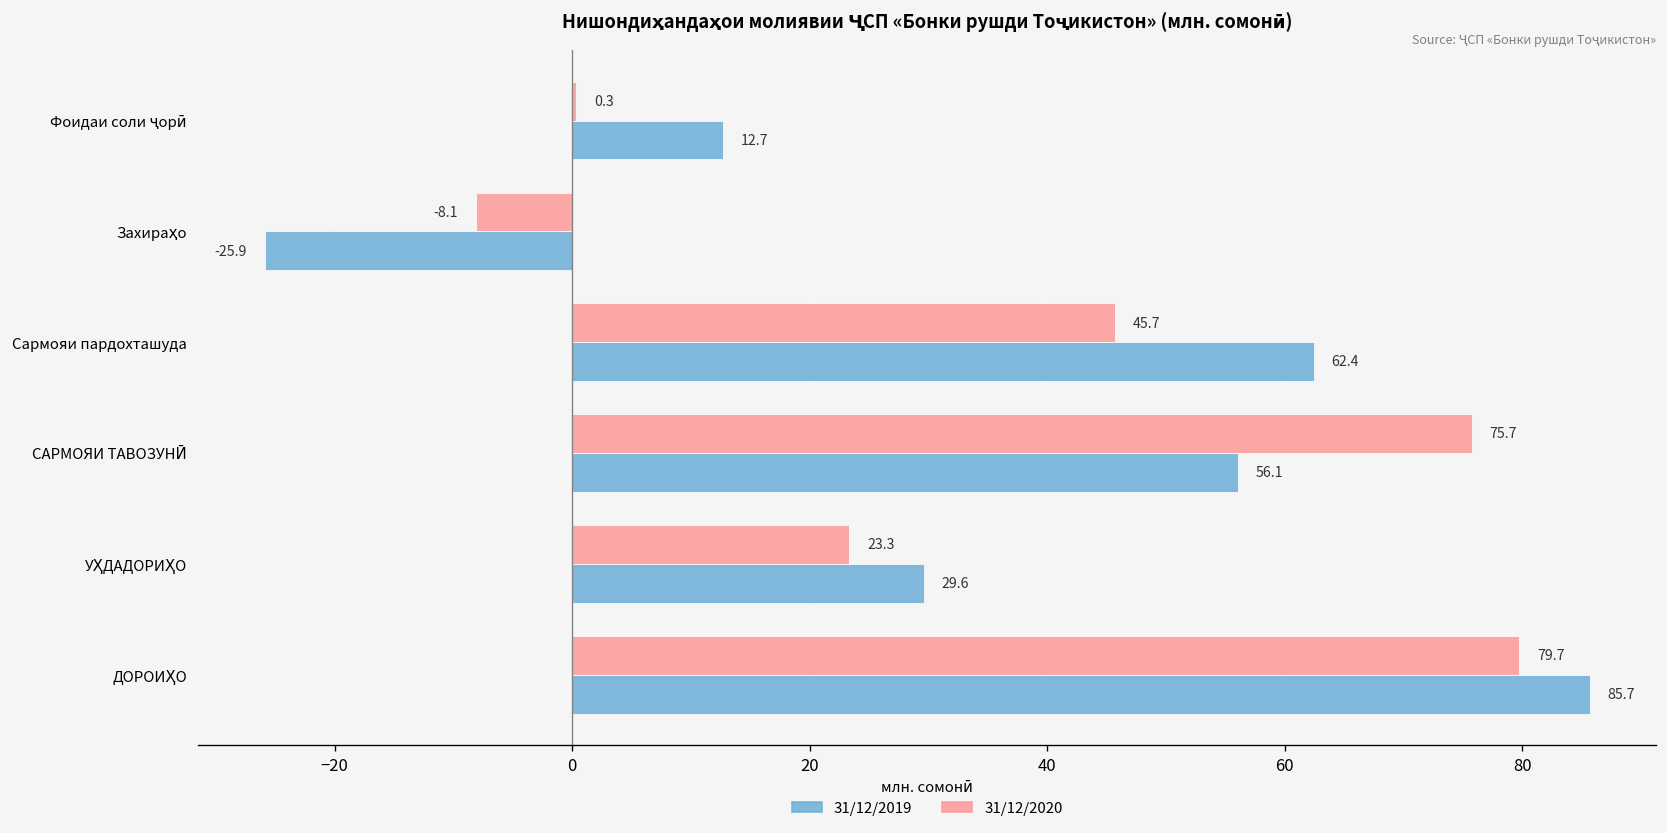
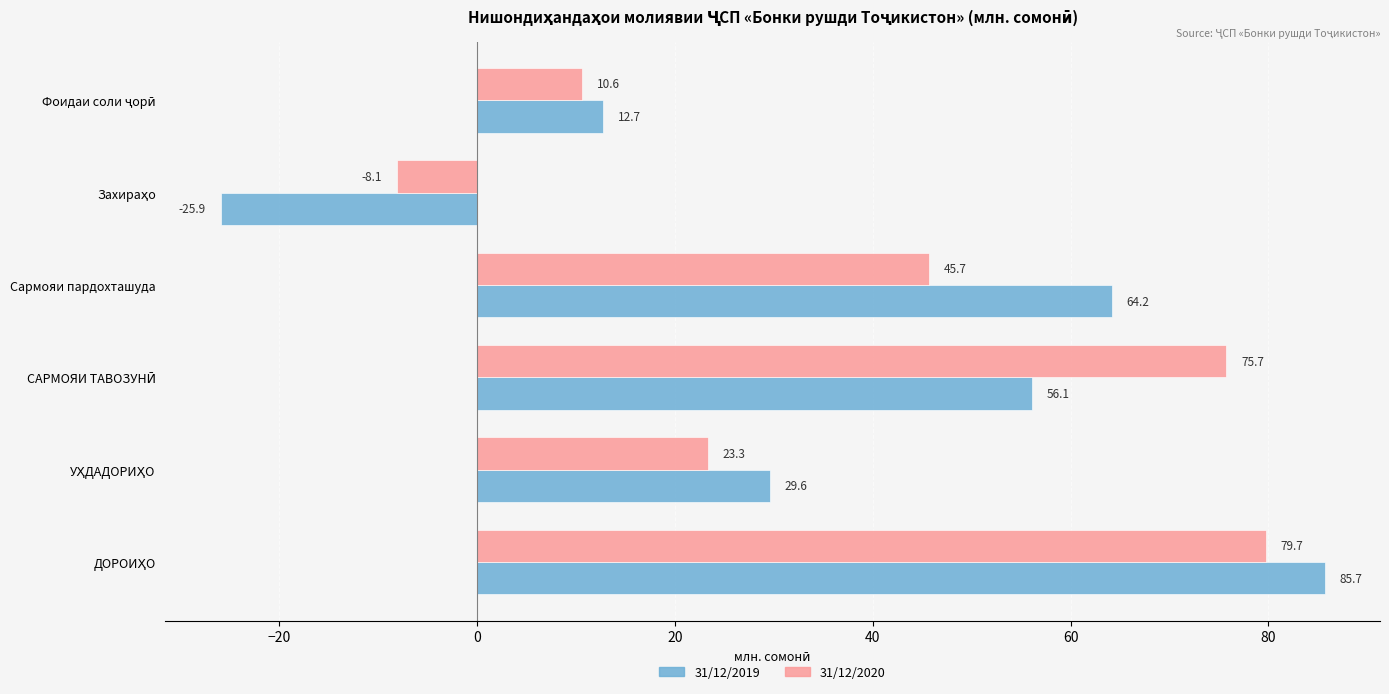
31/12/2020, Фоидаи соли ҷорӣ: 0.3 -> 10.6
31/12/2019, Сармояи пардохташуда: 62.4 -> 64.2
